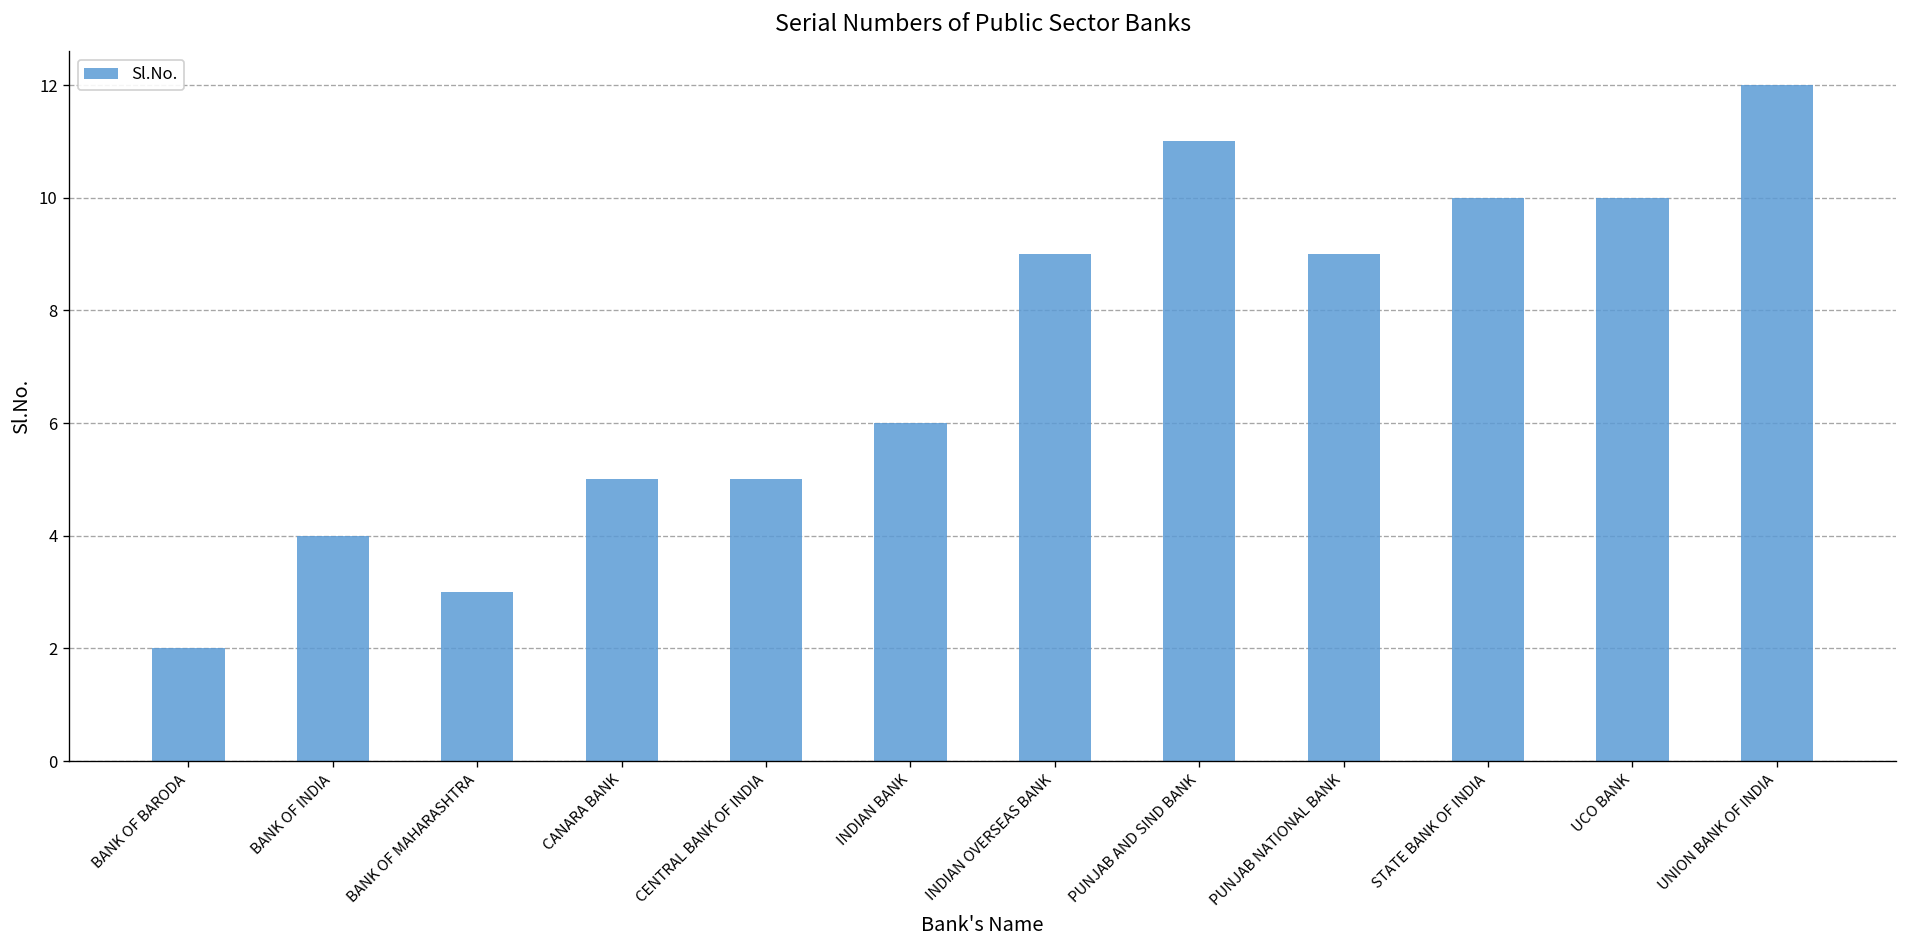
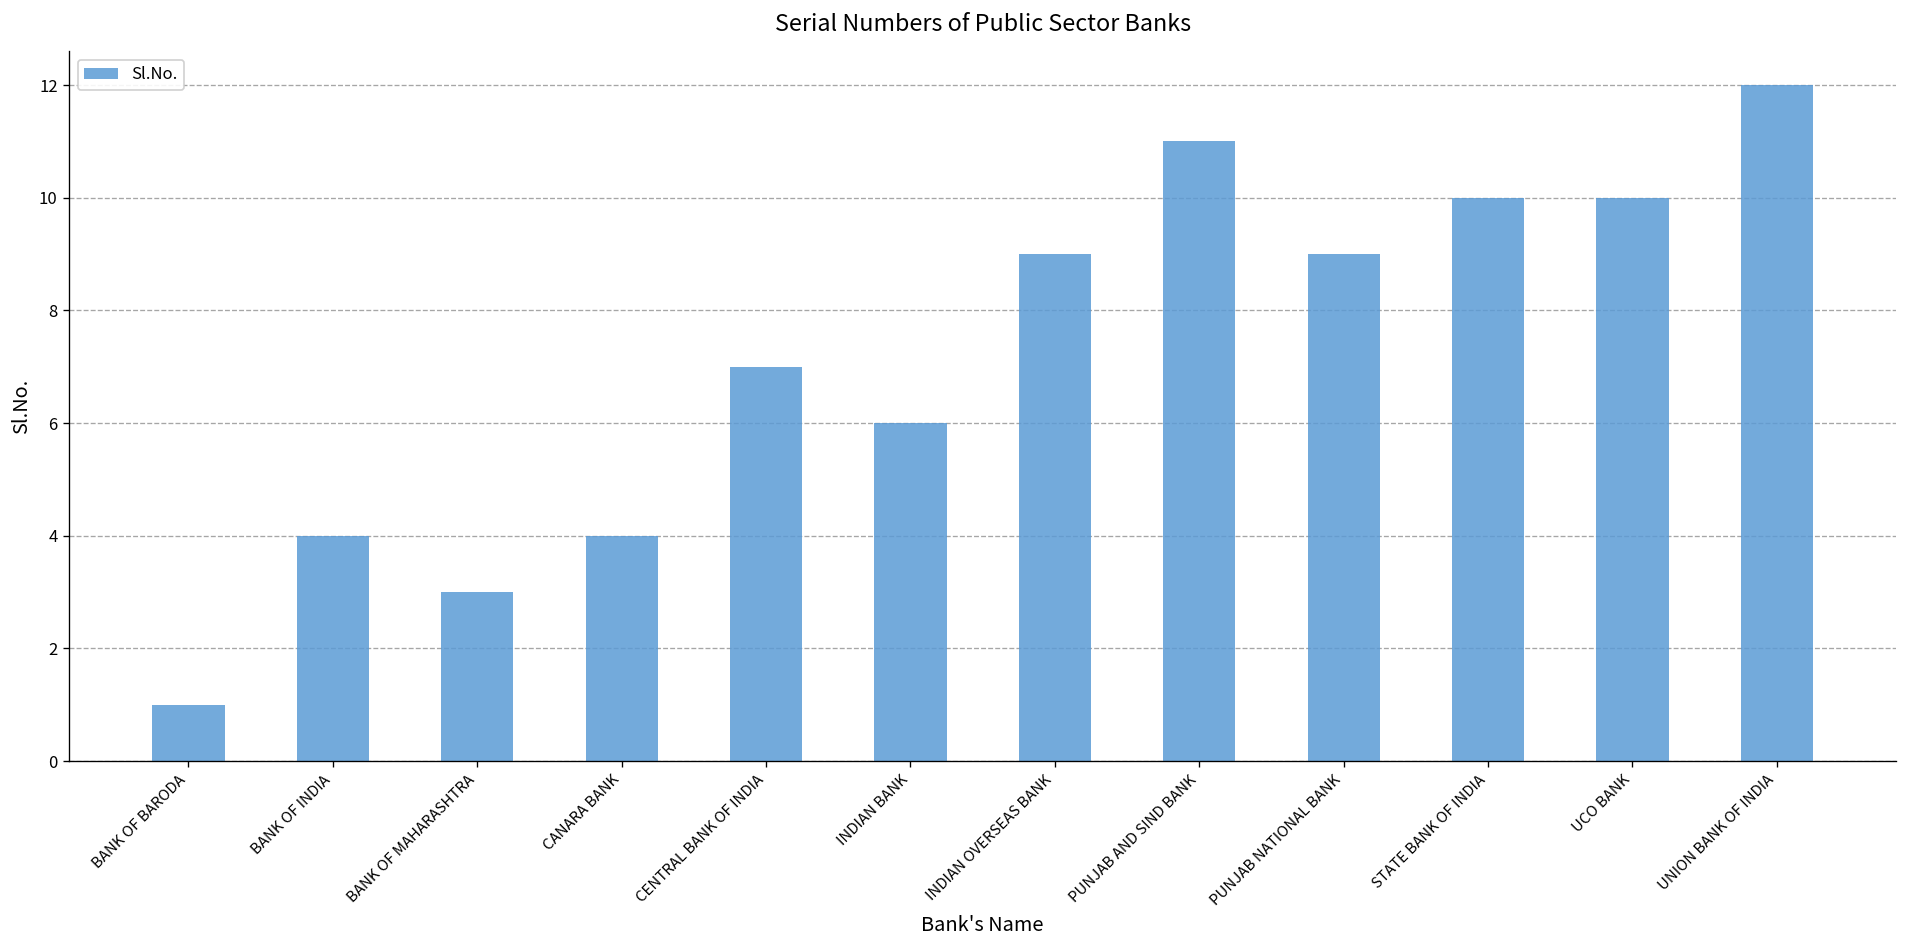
BANK OF BARODA: 2 -> 1
CANARA BANK: 5 -> 4
CENTRAL BANK OF INDIA: 5 -> 7
